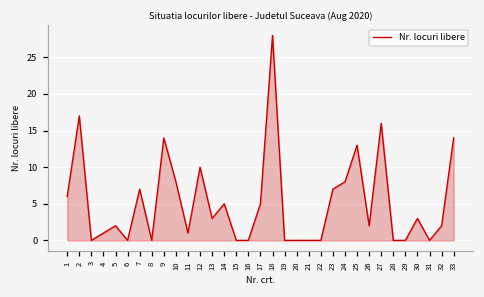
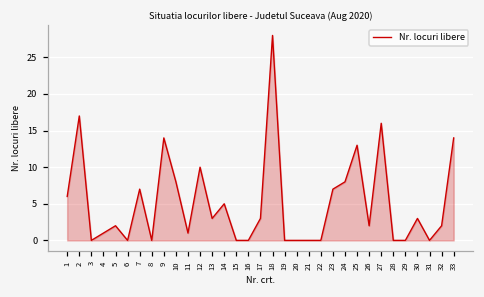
17: 5 -> 3
